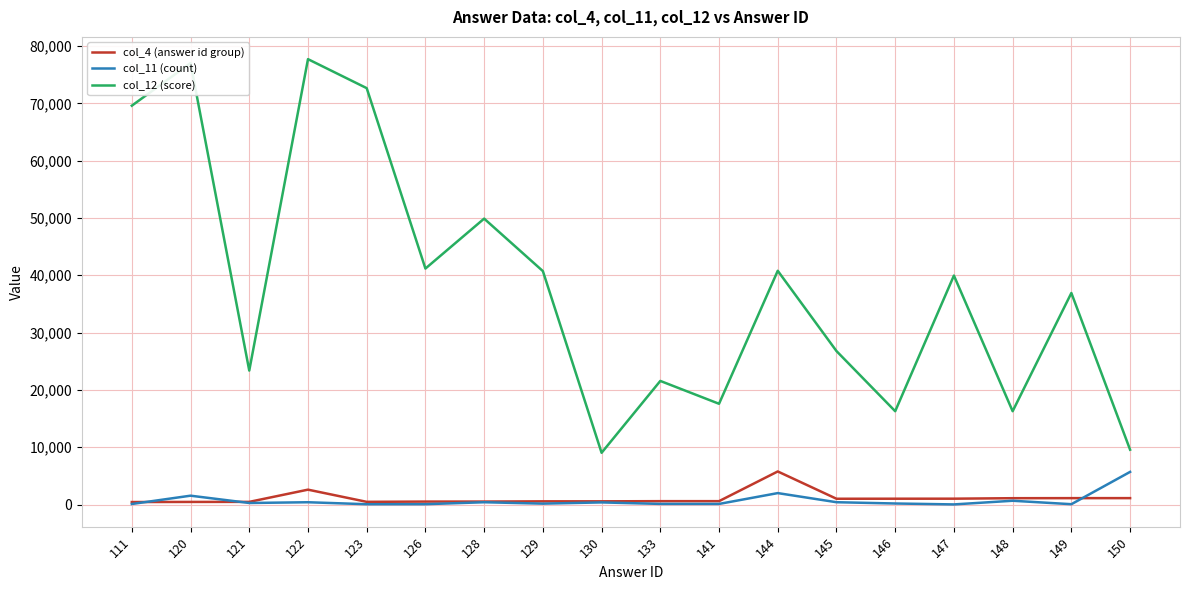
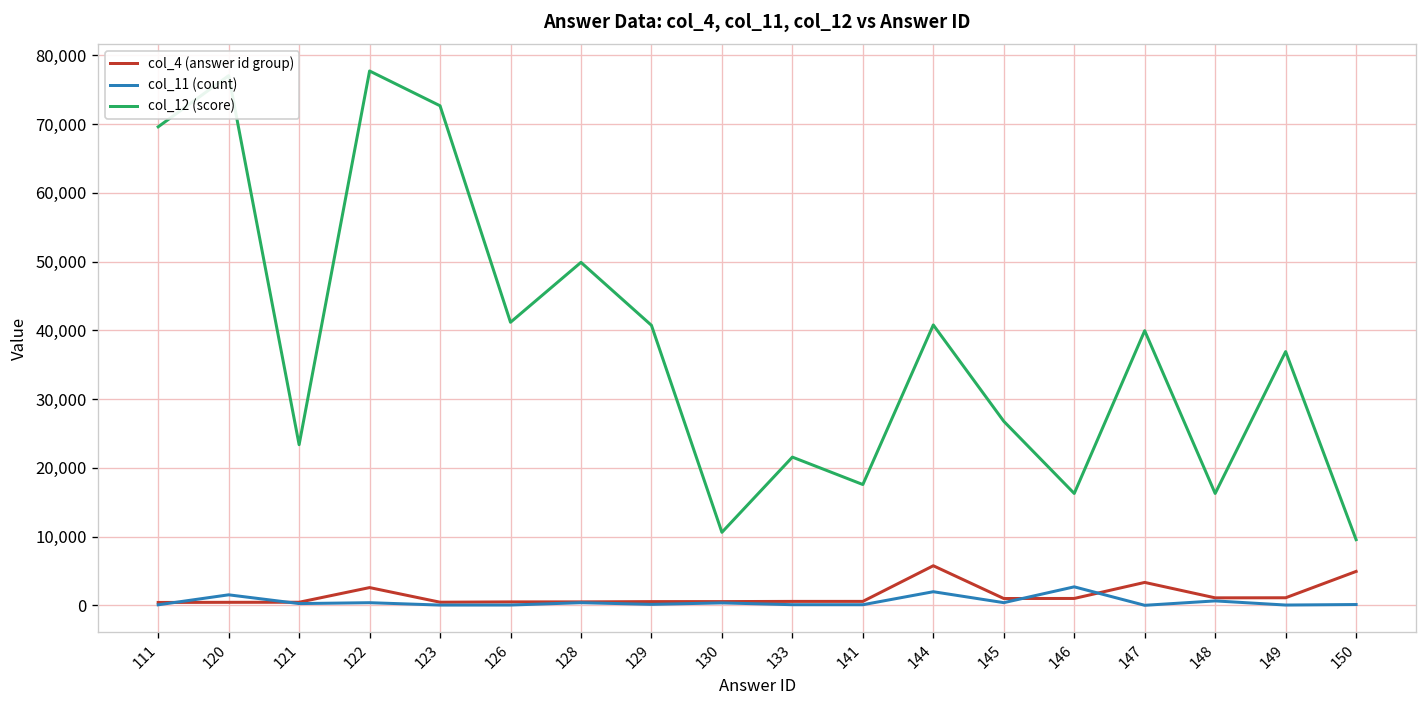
col_12 (score), 130: 9,000 -> 11,000
col_11 (count), 146: 0 -> 3,000
col_4 (answer id group), 147: 1,000 -> 3,000
col_4 (answer id group), 150: 1,000 -> 5,000
col_11 (count), 150: 6,000 -> 0
